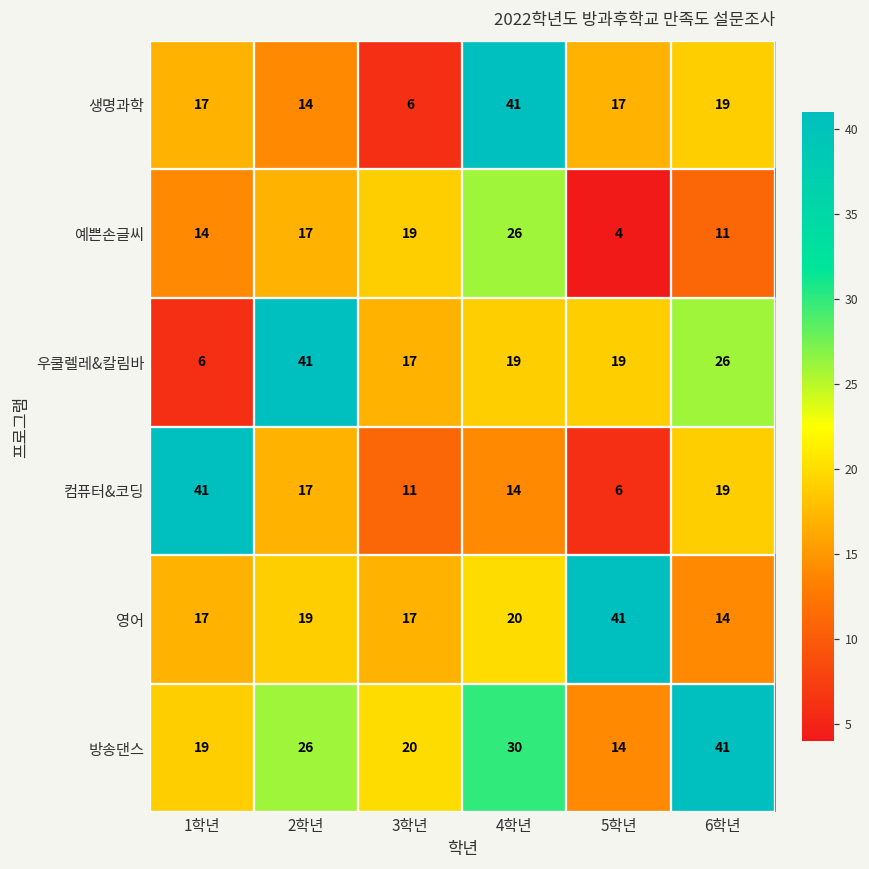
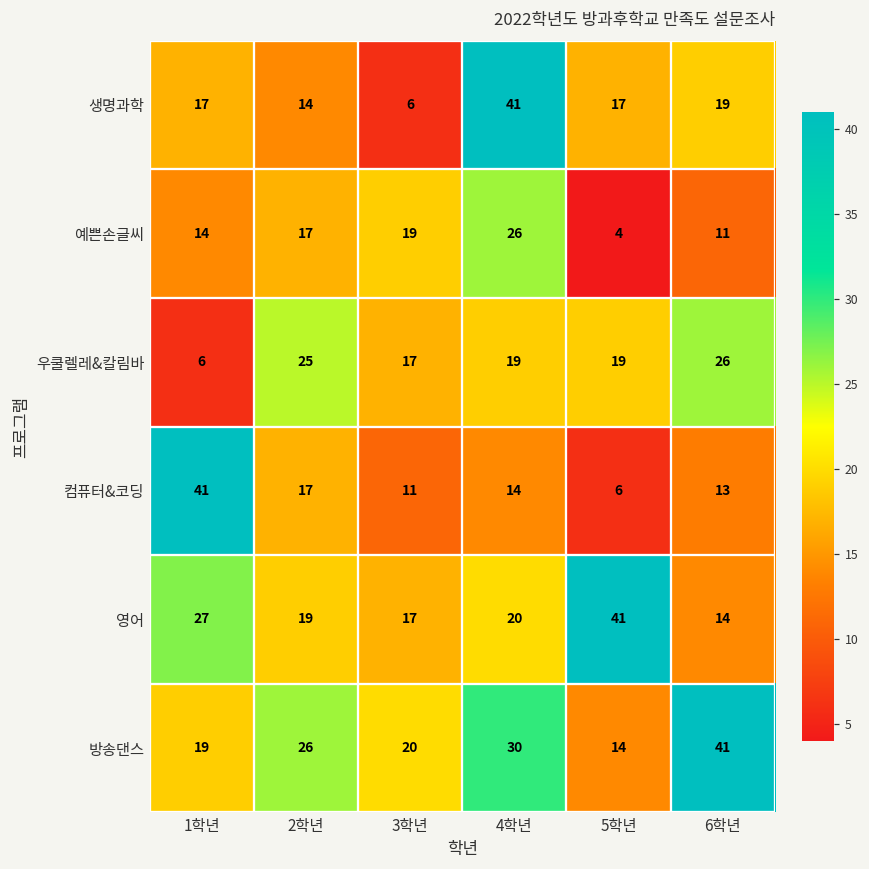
우쿨렐레&칼림바, 2학년: 41 -> 25
컴퓨터&코딩, 6학년: 19 -> 13
영어, 1학년: 17 -> 27
